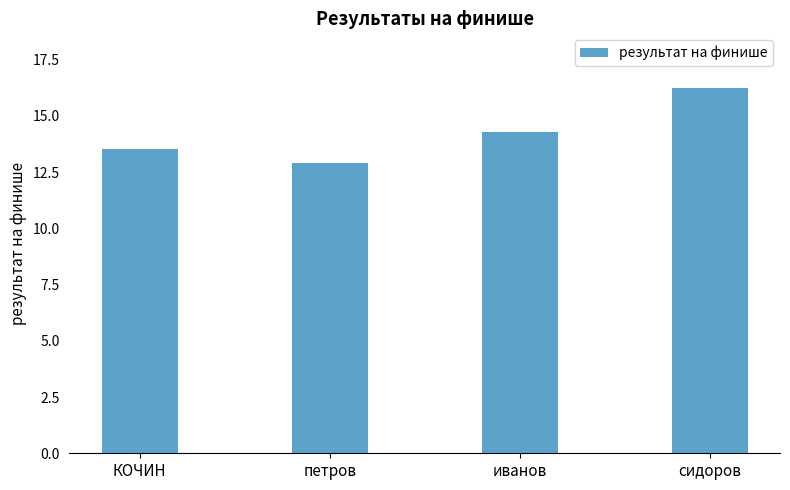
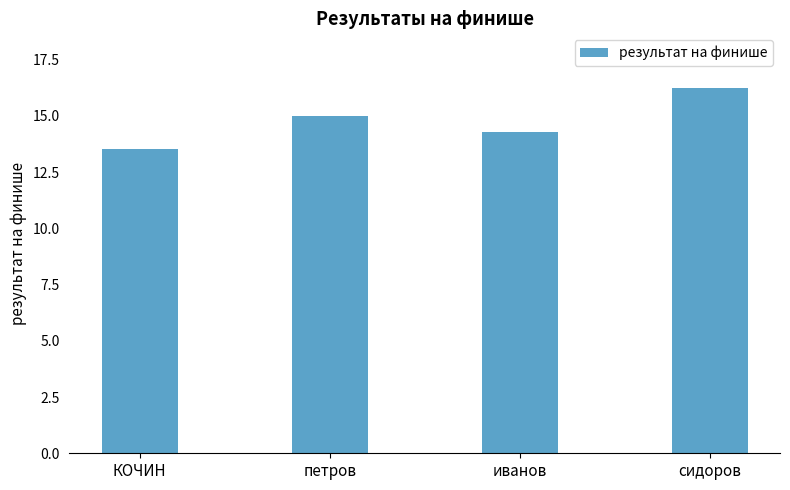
петров: 12.9 -> 15.0
